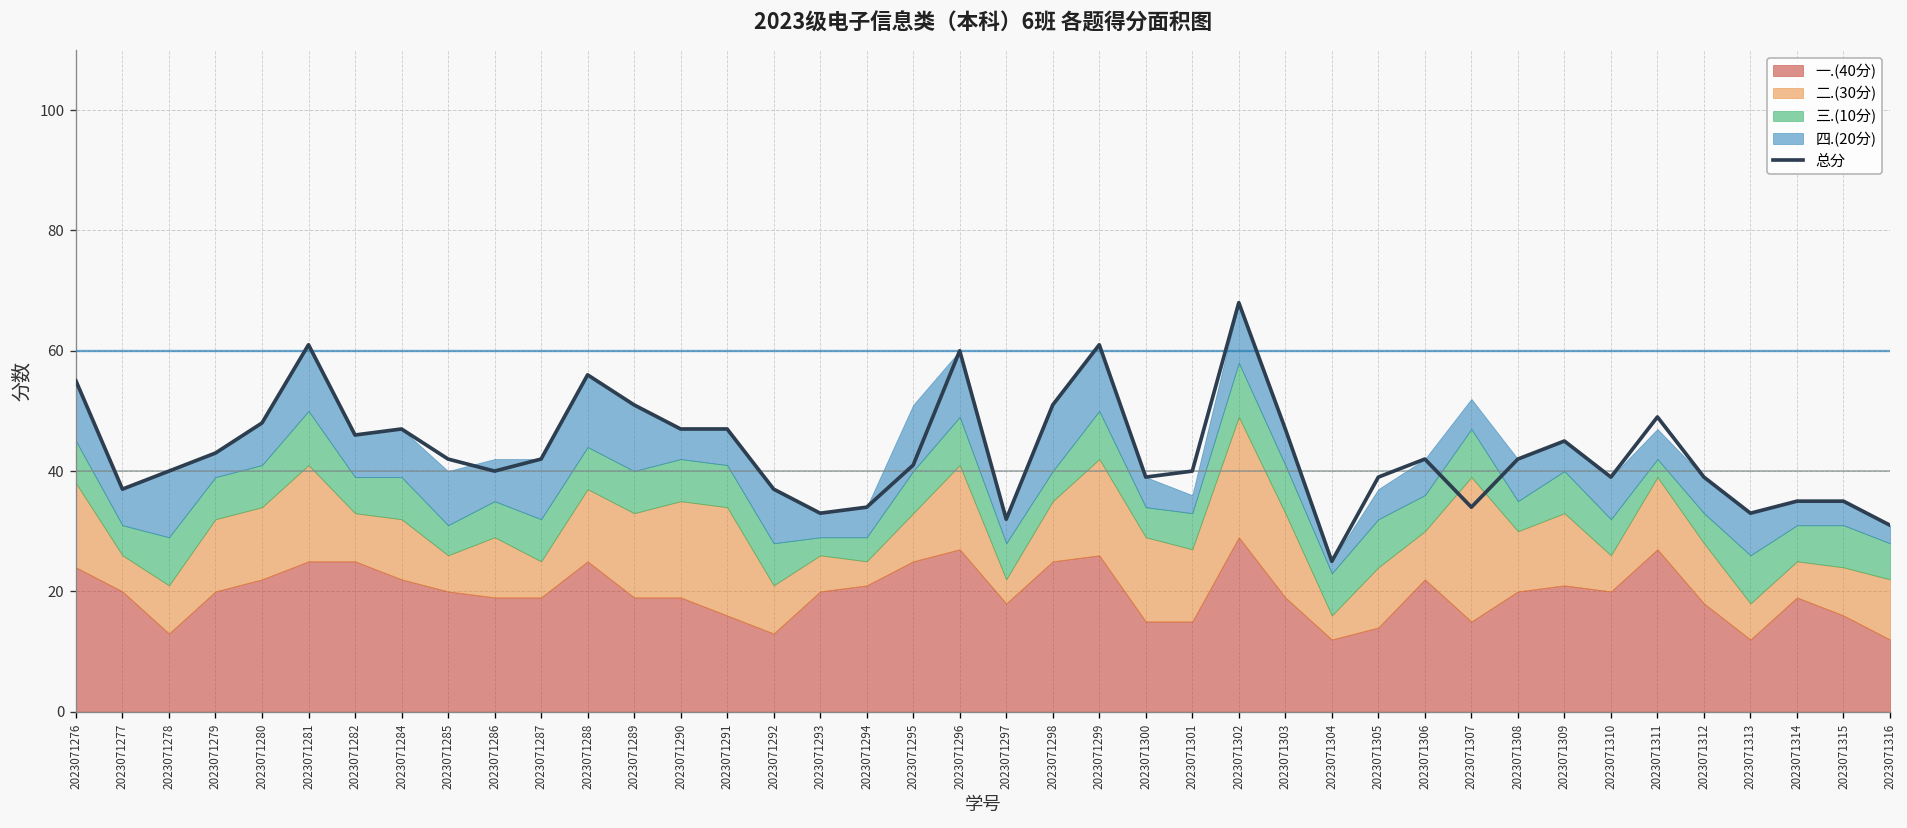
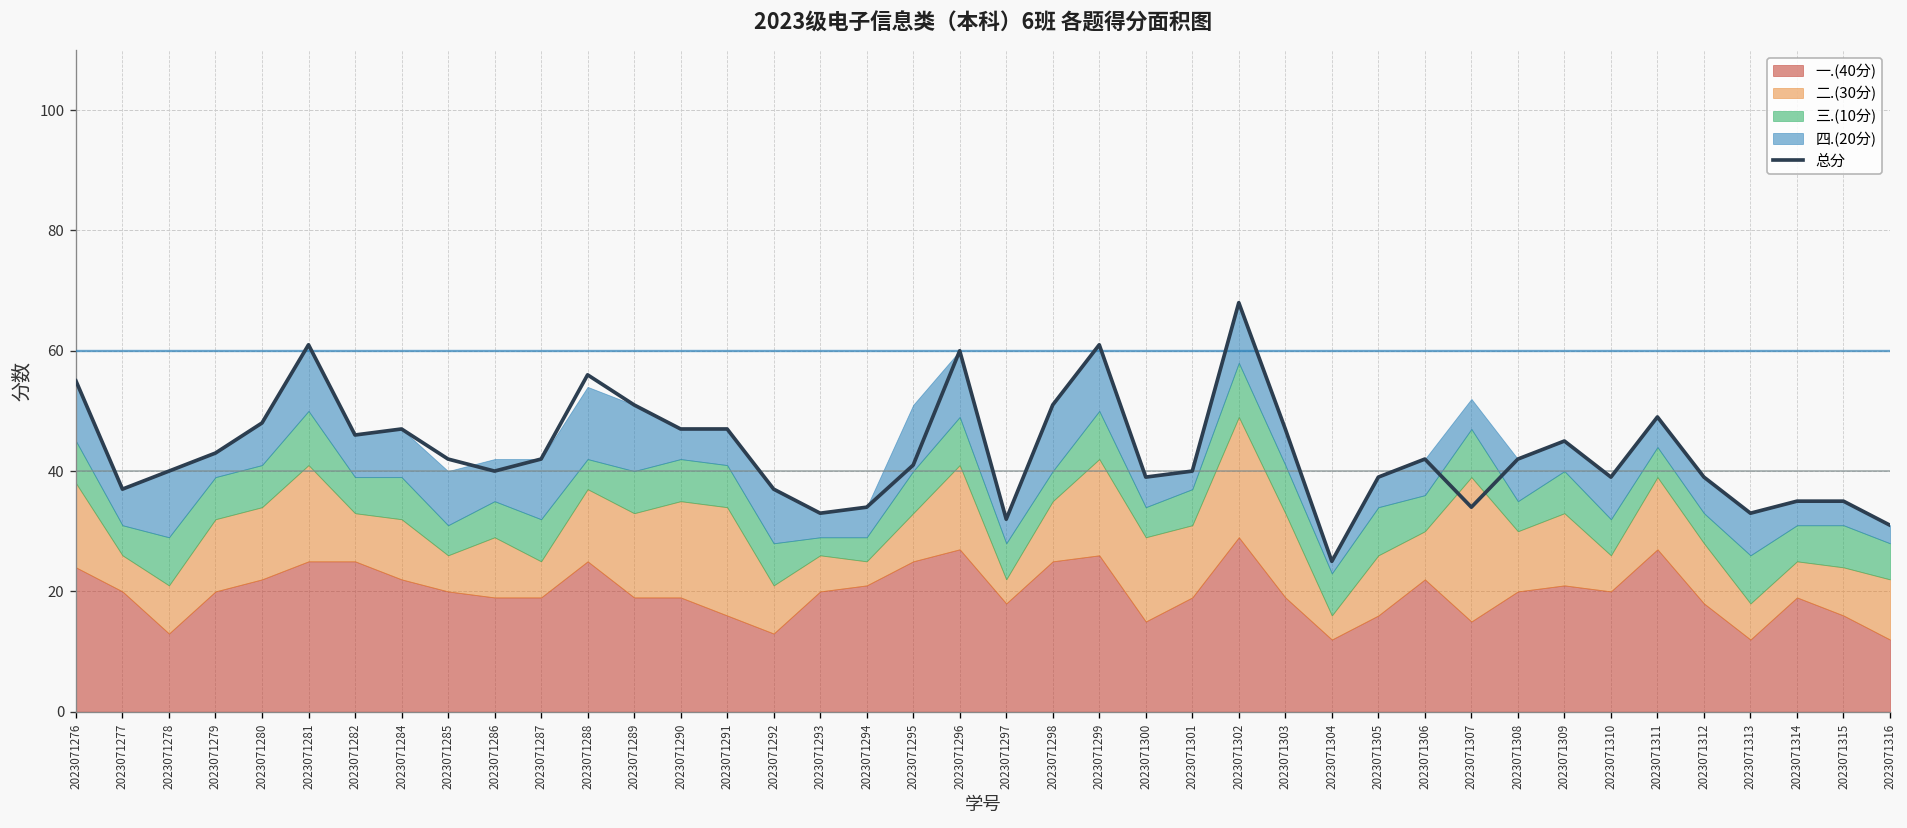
三.(10分), 2023071288: 7 -> 5
一.(40分), 2023071301: 15 -> 19
一.(40分), 2023071305: 14 -> 16
三.(10分), 2023071311: 3 -> 5
